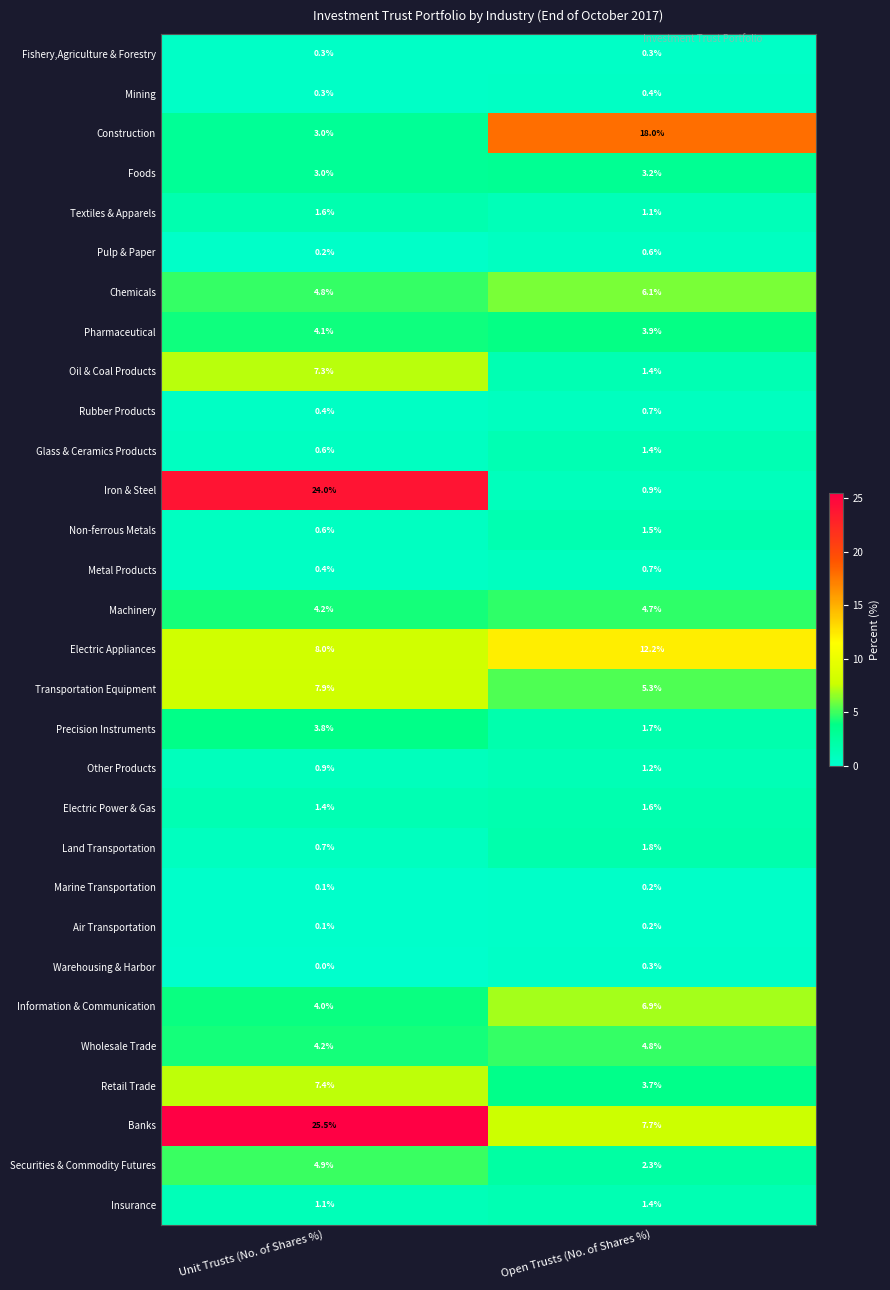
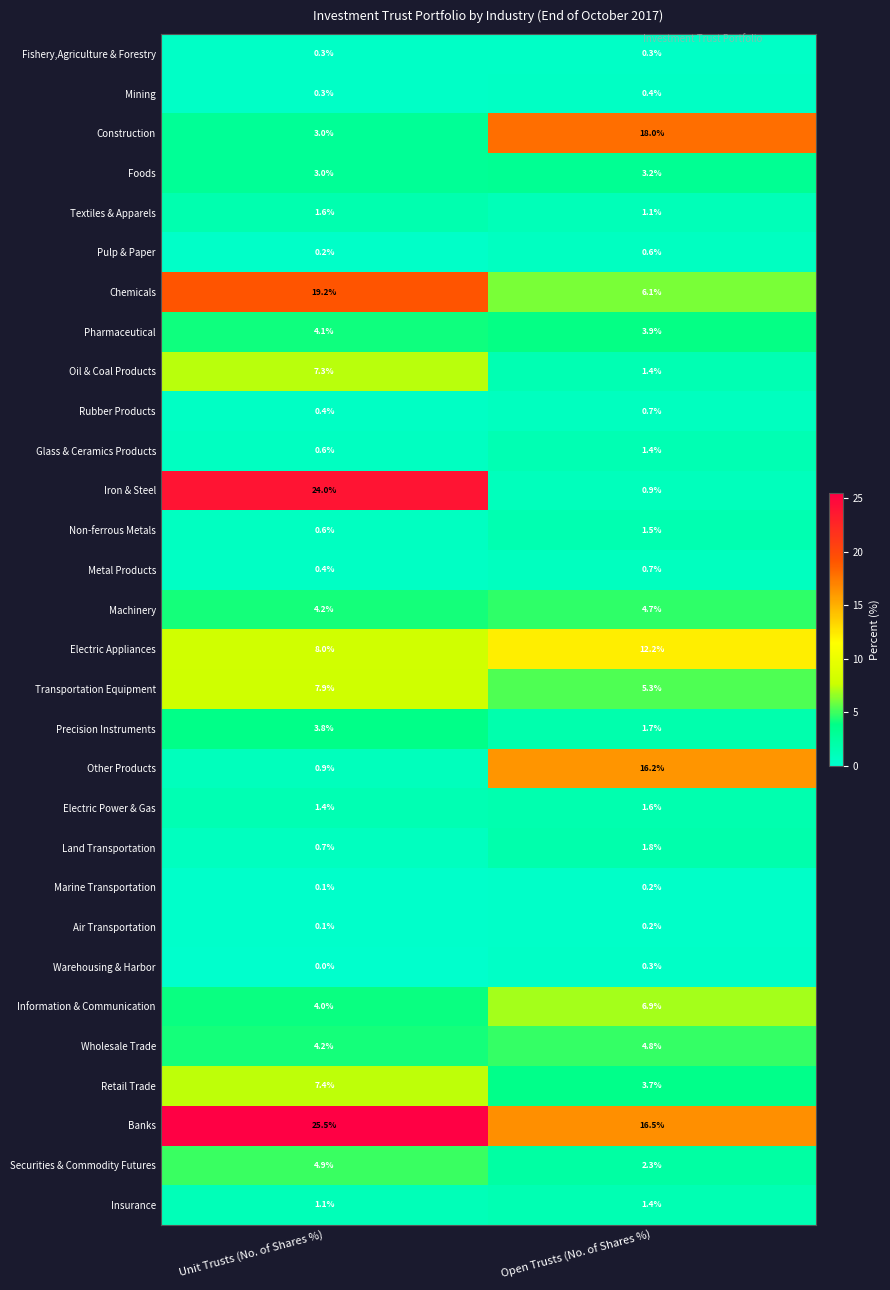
Chemicals, Unit Trusts (No. of Shares %): 4.8% -> 19.2%
Other Products, Open Trusts (No. of Shares %): 1.2% -> 16.2%
Banks, Open Trusts (No. of Shares %): 7.7% -> 16.5%
